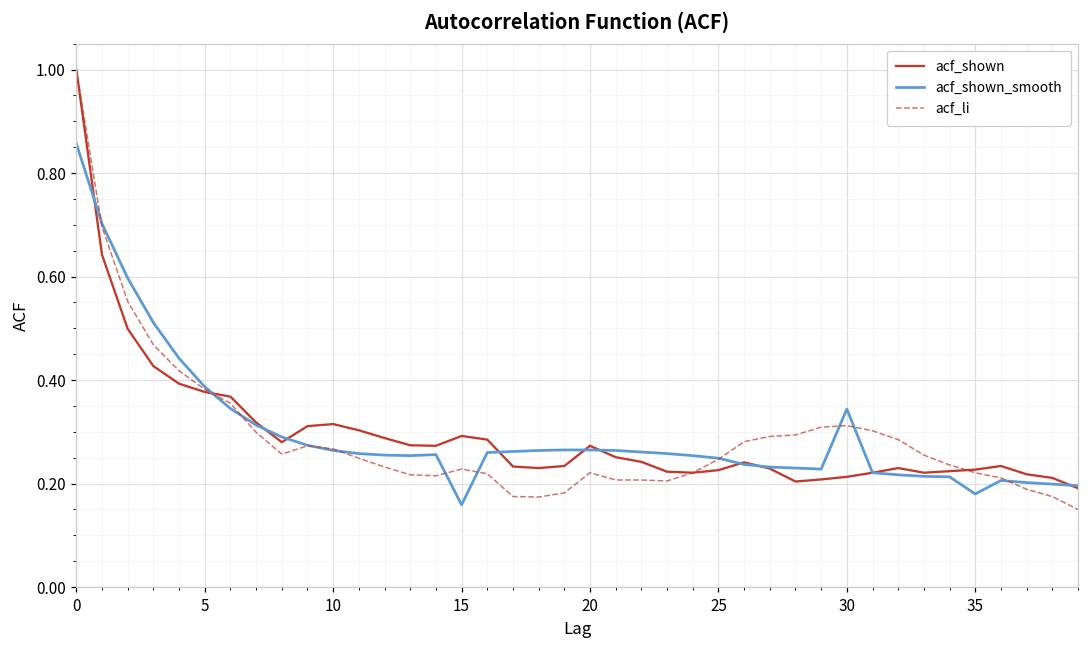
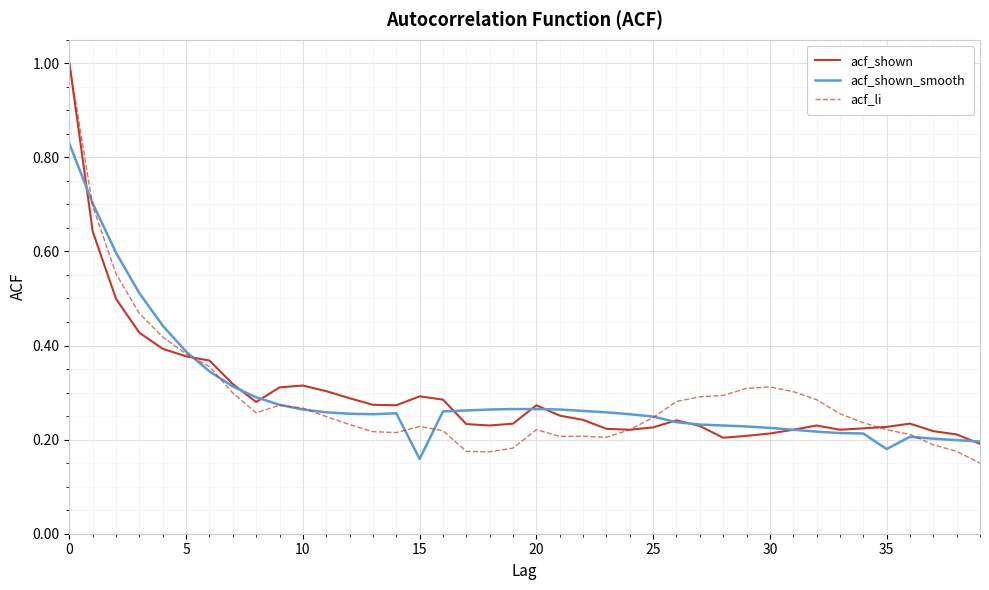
acf_shown_smooth, 0: 0.86 -> 0.83
acf_shown_smooth, 30: 0.34 -> 0.23
